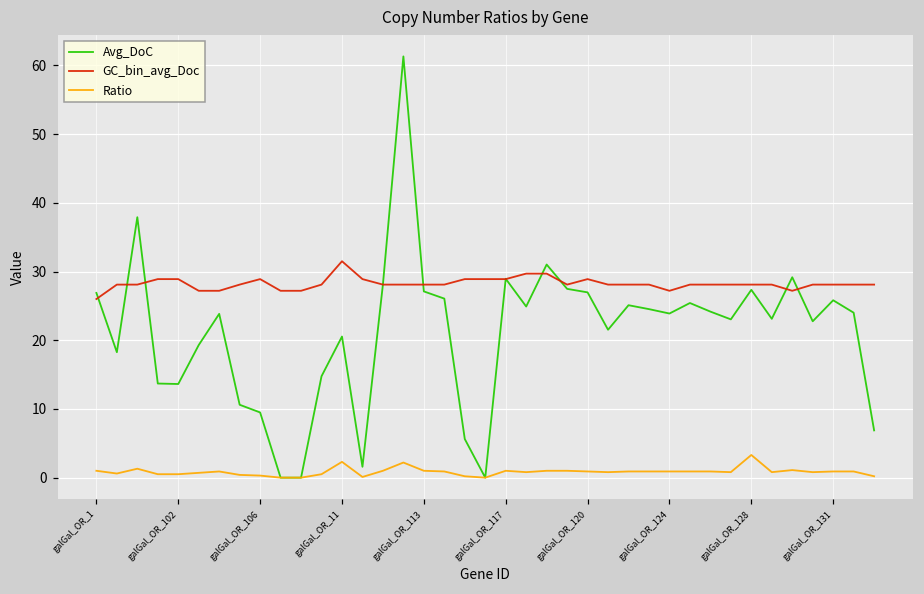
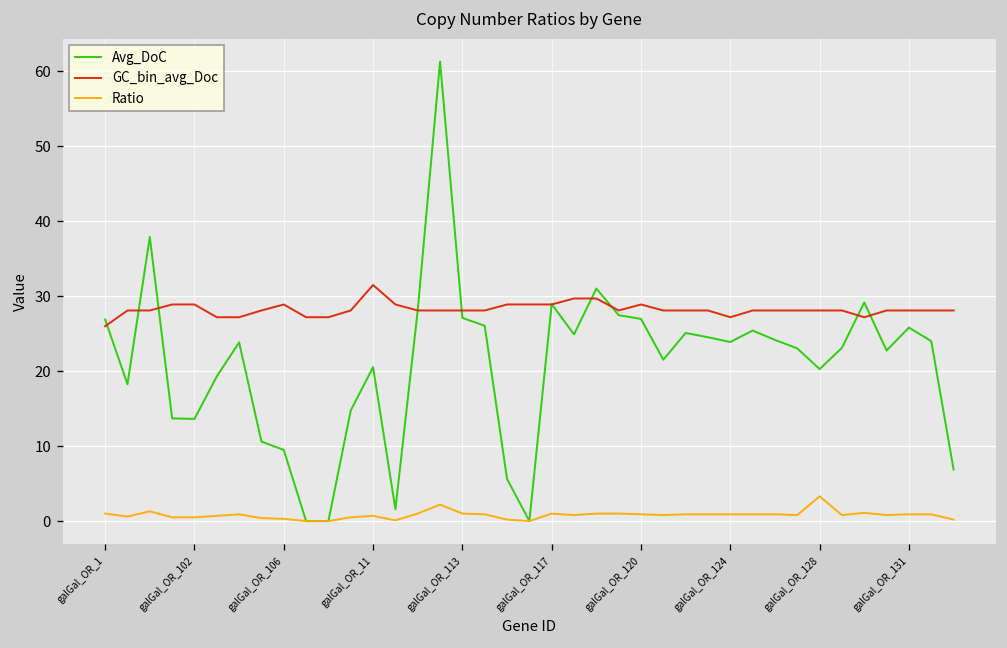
Ratio, galGal_OR_11: 2 -> 1
Avg_DoC, galGal_OR_128: 27 -> 20
